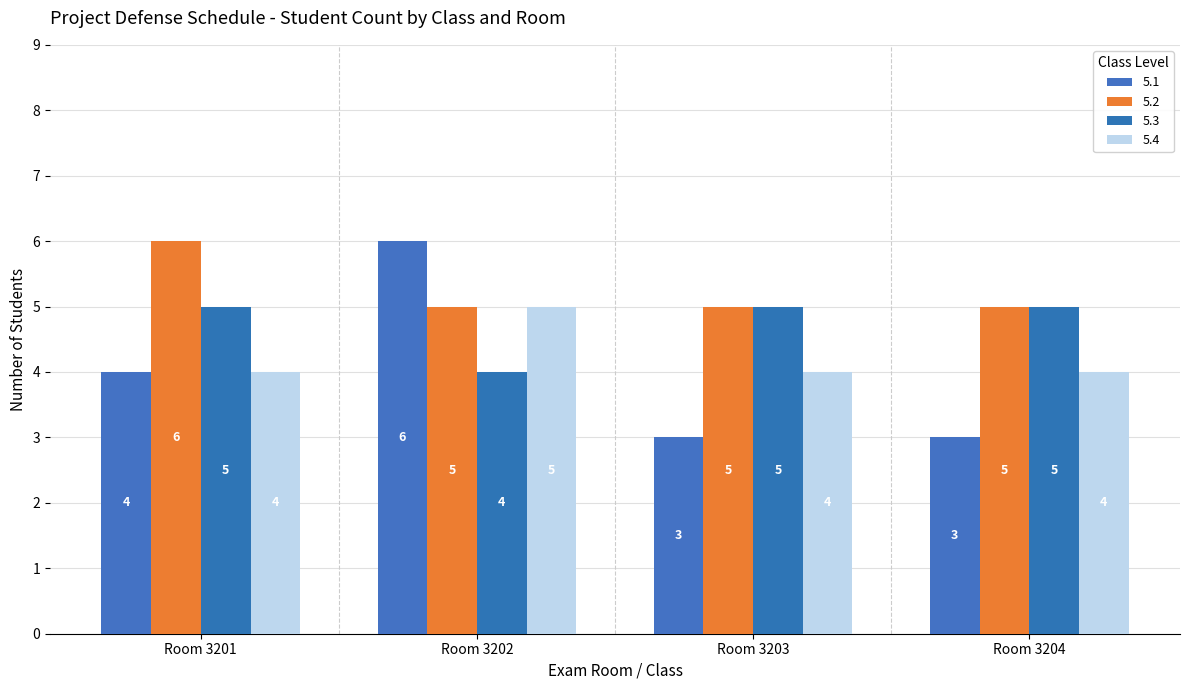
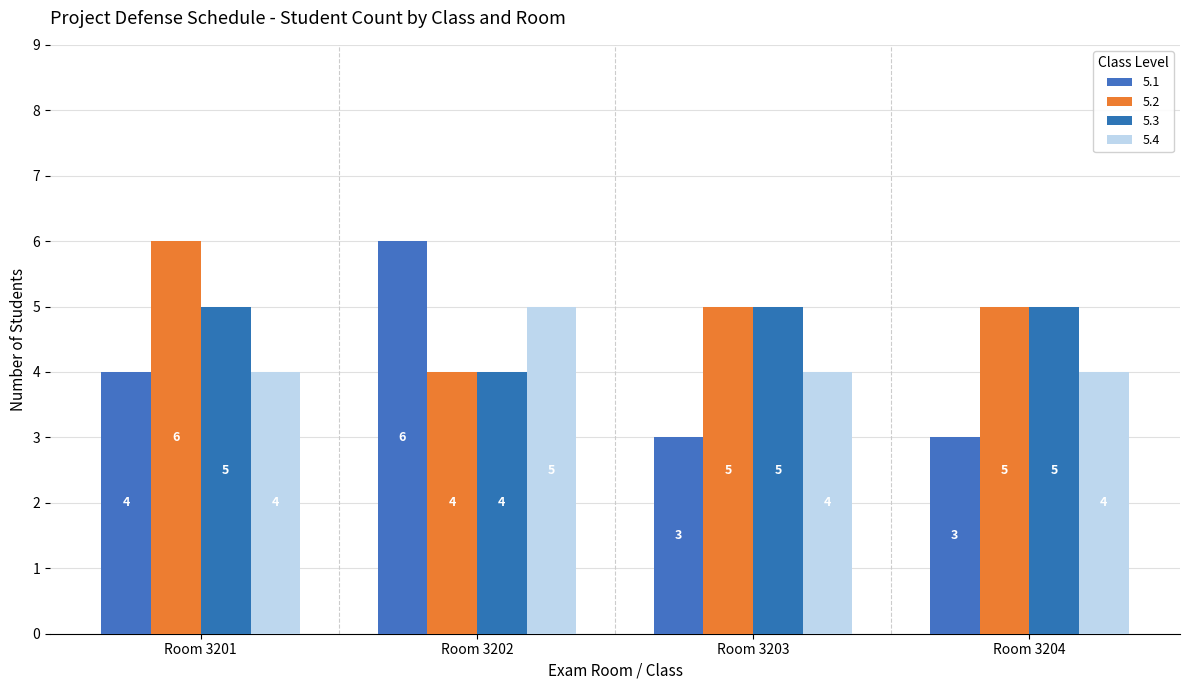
5.2, Room 3202: 5 -> 4
